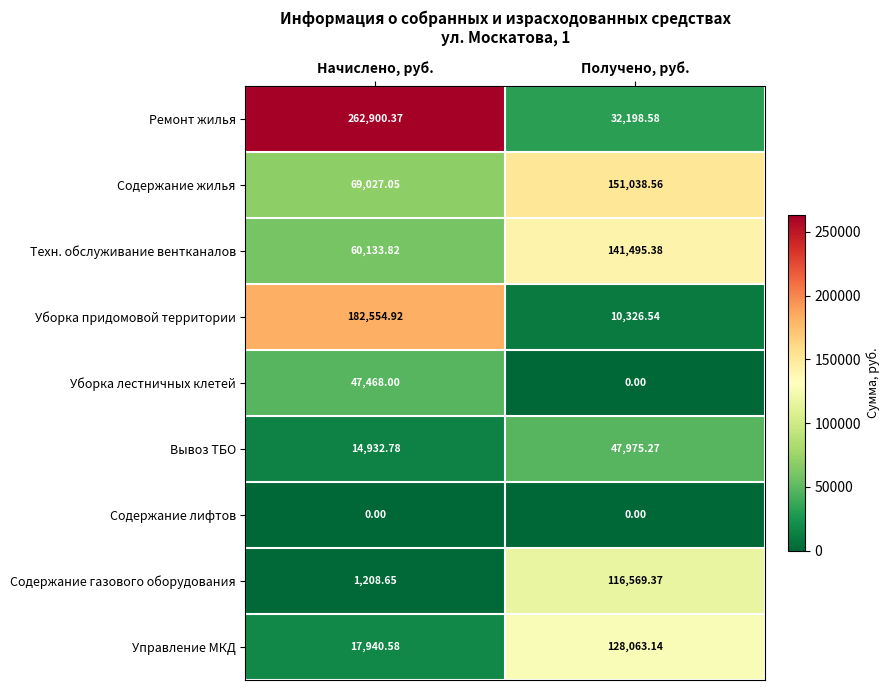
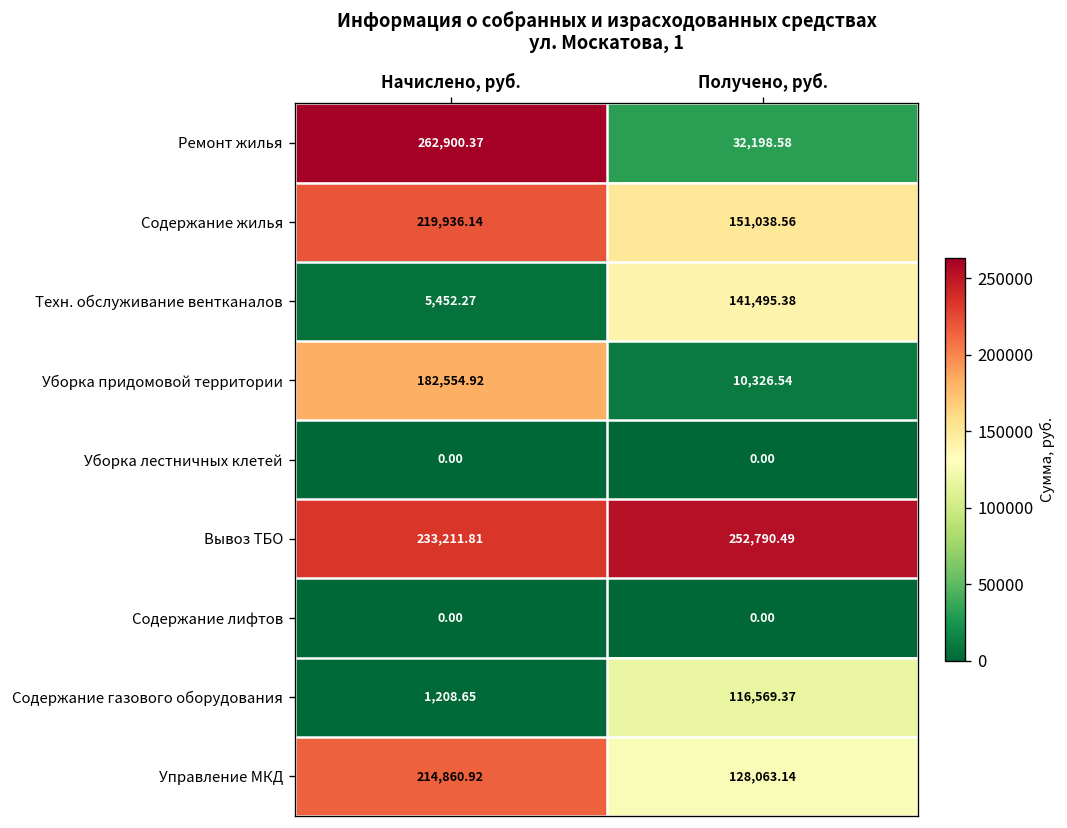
Содержание жилья, Начислено, руб.: 69,027.05 -> 219,936.14
Техн. обслуживание вентканалов, Начислено, руб.: 60,133.82 -> 5,452.27
Уборка лестничных клетей, Начислено, руб.: 47,468.00 -> 0.00
Вывоз ТБО, Начислено, руб.: 14,932.78 -> 233,211.81
Вывоз ТБО, Получено, руб.: 47,975.27 -> 252,790.49
Управление МКД, Начислено, руб.: 17,940.58 -> 214,860.92
